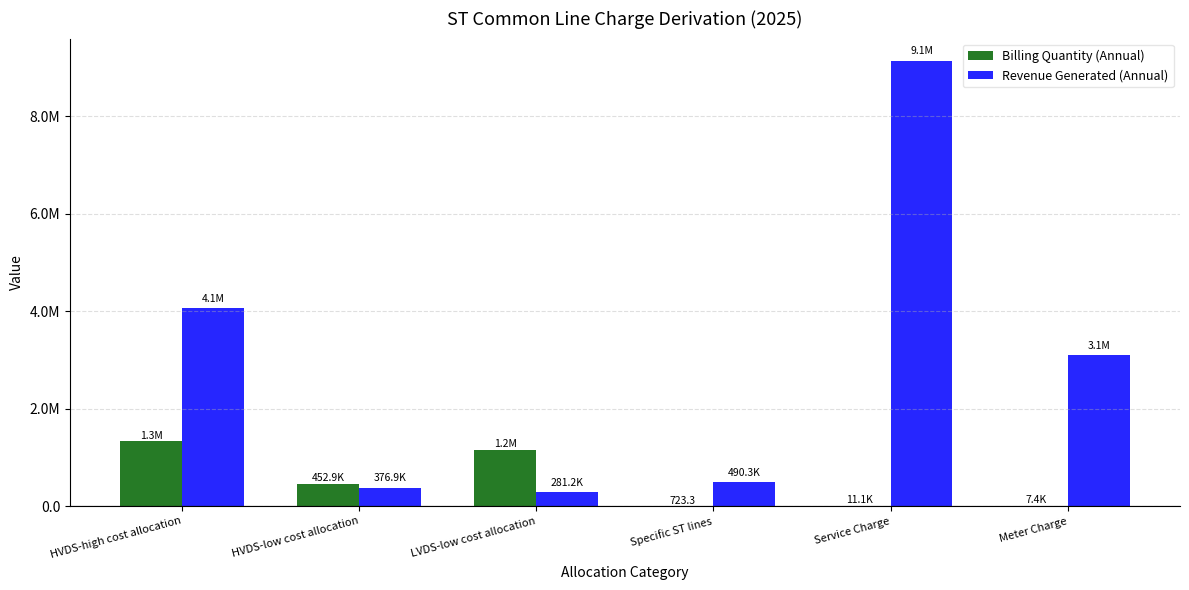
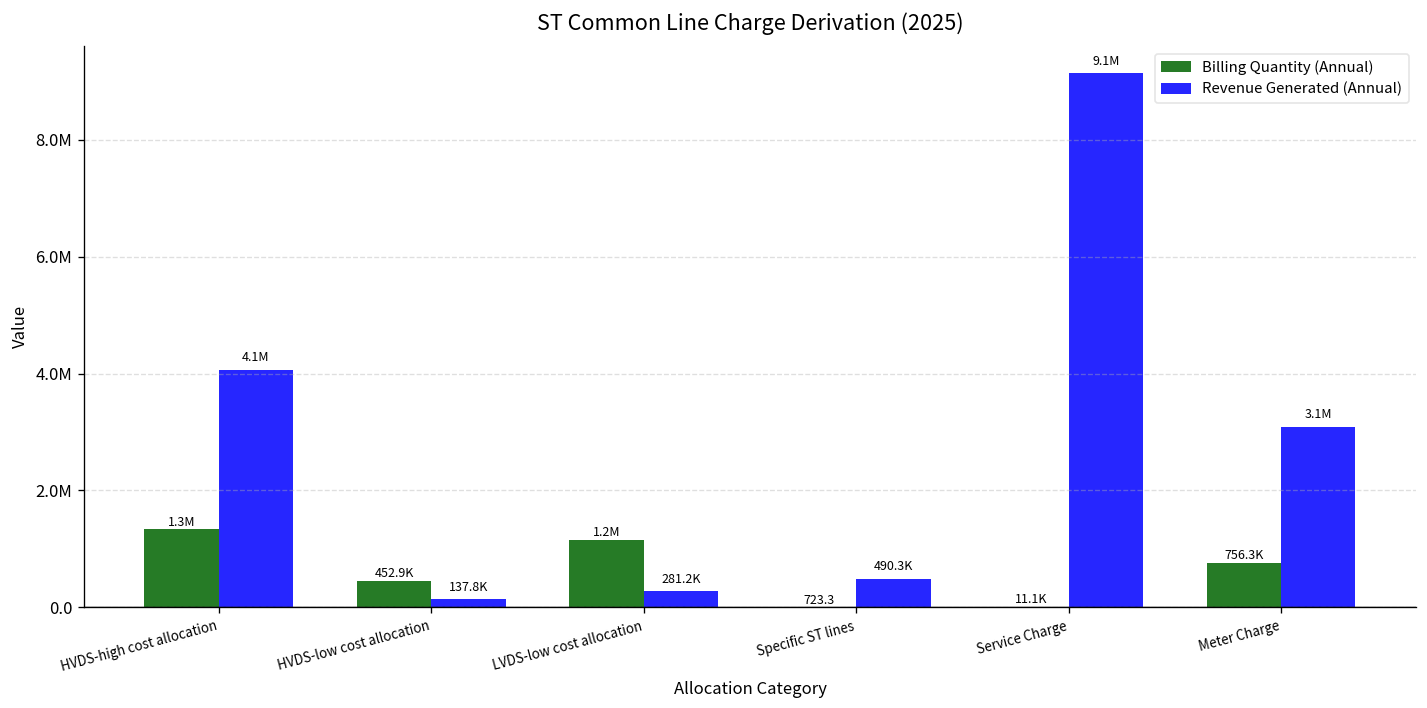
Revenue Generated (Annual), HVDS-low cost allocation: 376.9K -> 137.8K
Billing Quantity (Annual), Meter Charge: 7.4K -> 756.3K
